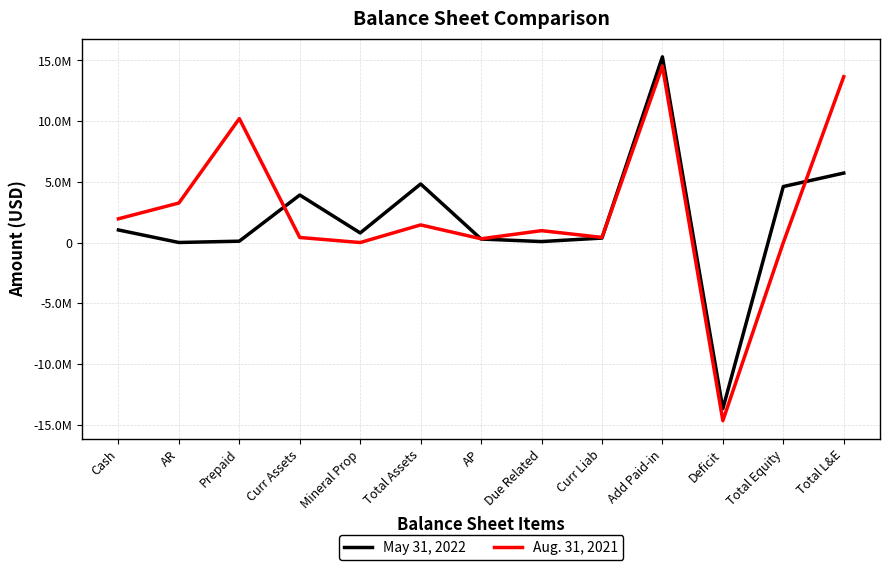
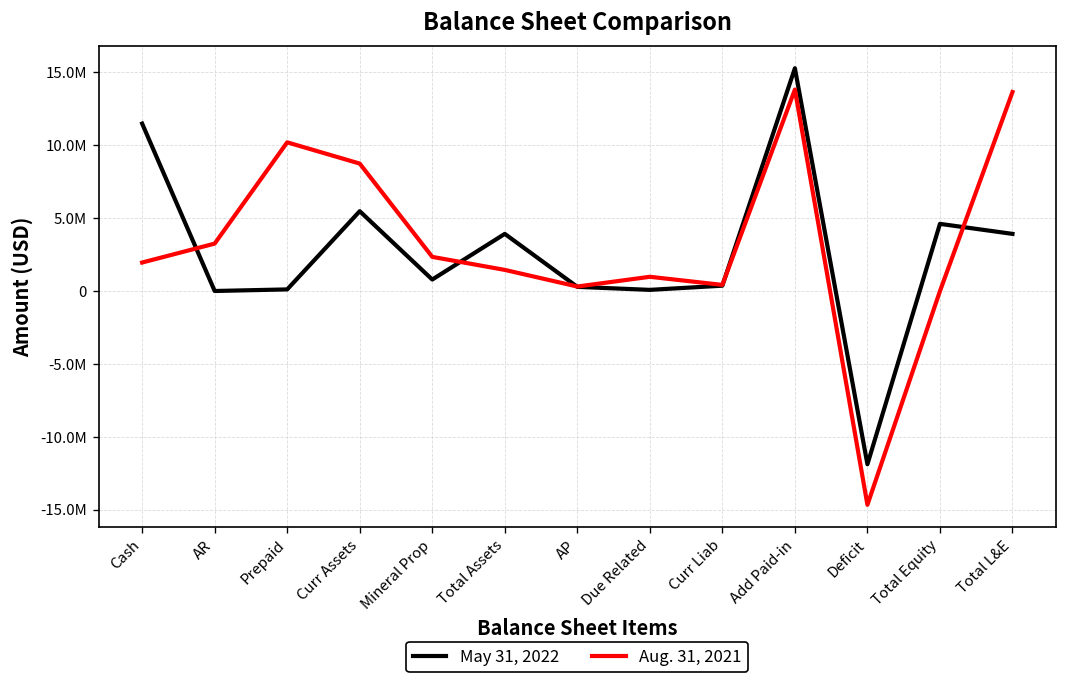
May 31, 2022, Cash: 1000000 -> 11500000
May 31, 2022, Curr Assets: 3900000 -> 5500000
Aug. 31, 2021, Curr Assets: 400000 -> 8700000
Aug. 31, 2021, Mineral Prop: 0 -> 2300000
May 31, 2022, Total Assets: 4800000 -> 3900000
Aug. 31, 2021, Add Paid-in: 14500000 -> 13800000
May 31, 2022, Deficit: -13700000 -> -11900000
May 31, 2022, Total L&E: 5700000 -> 3900000
